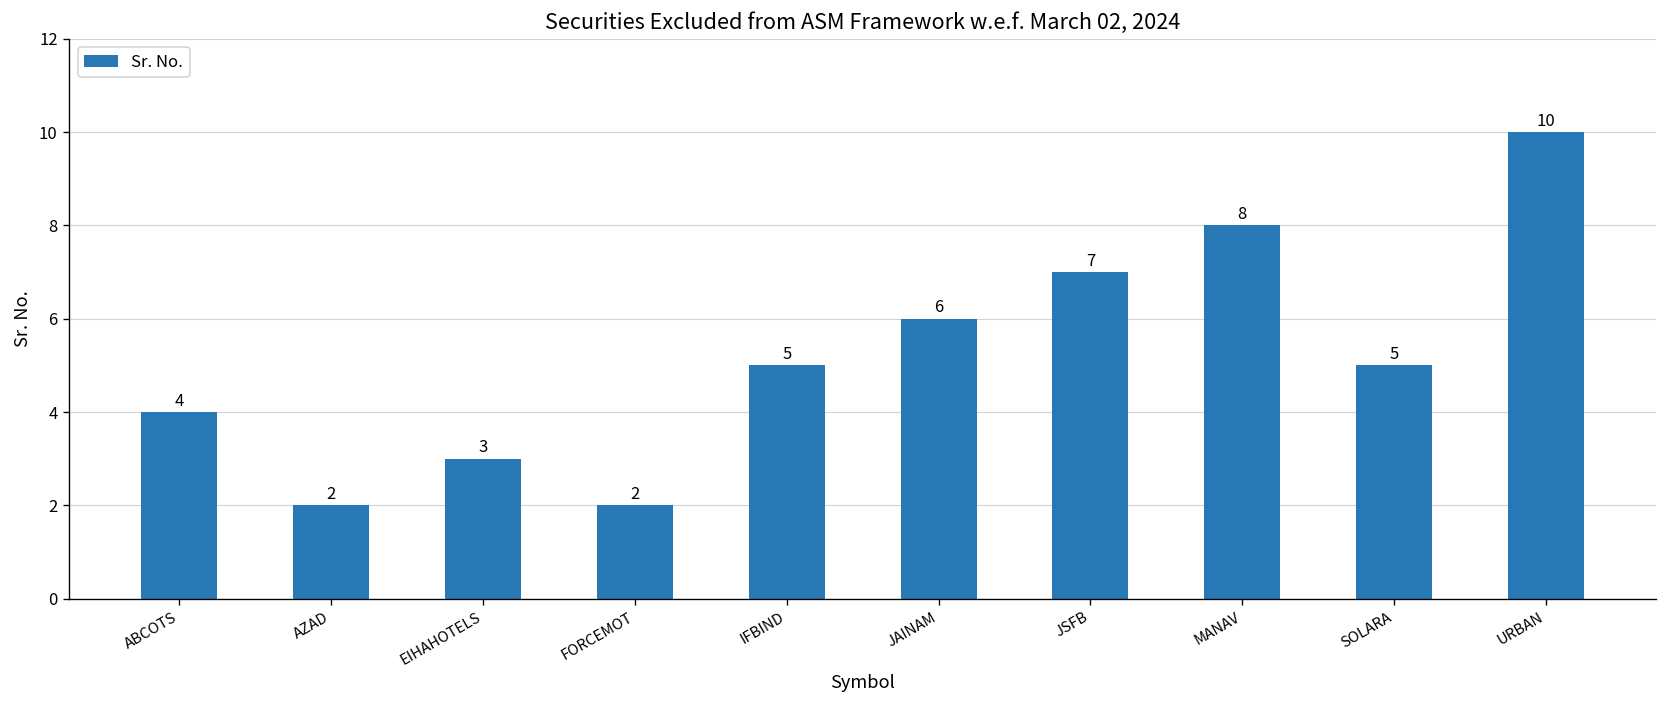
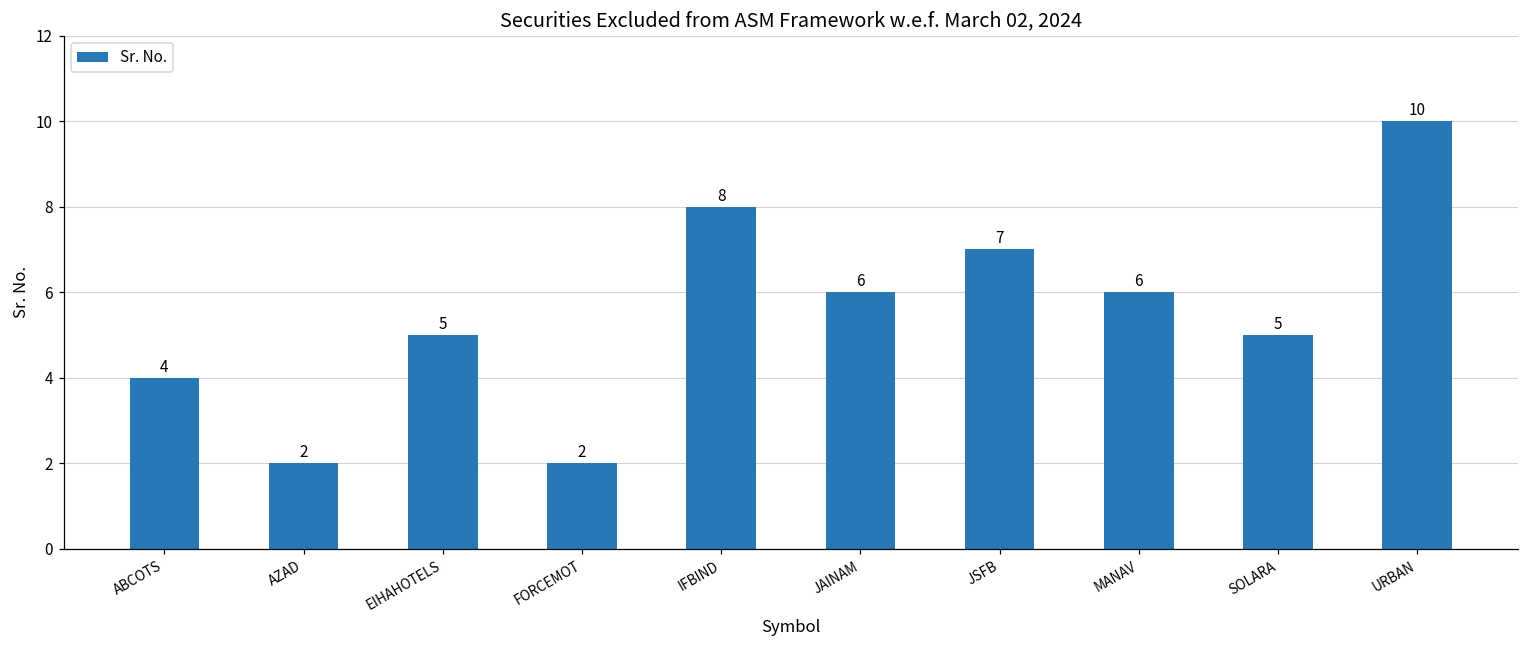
EIHAHOTELS: 3 -> 5
IFBIND: 5 -> 8
MANAV: 8 -> 6
